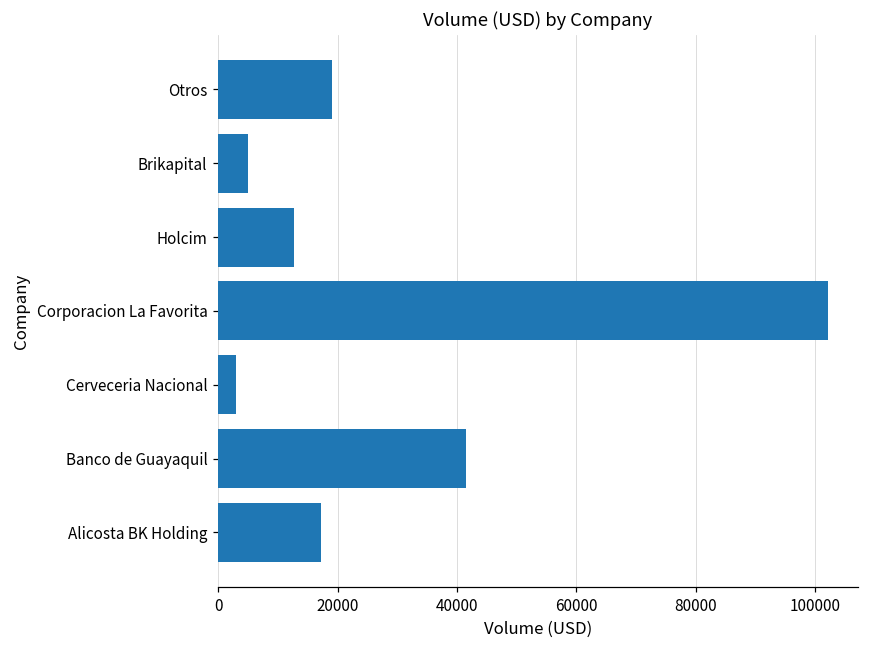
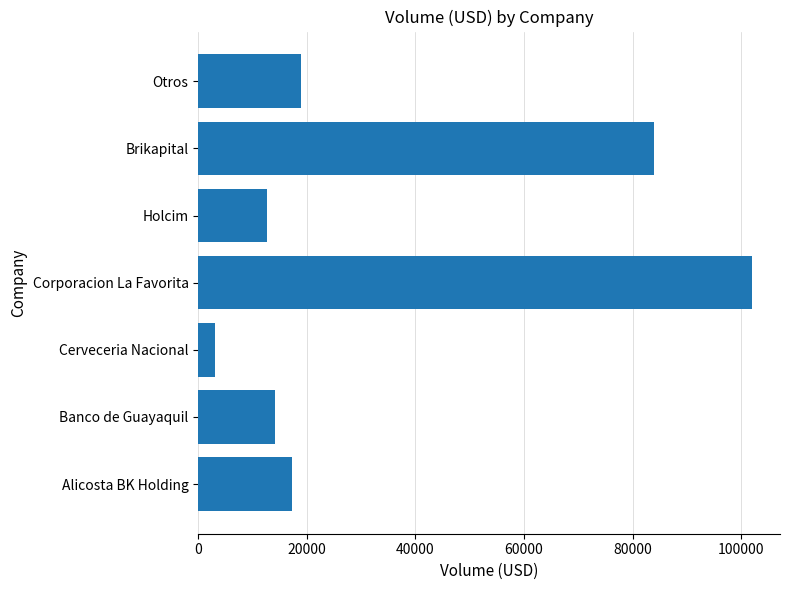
Brikapital: 5000 -> 84000
Banco de Guayaquil: 42000 -> 14000
